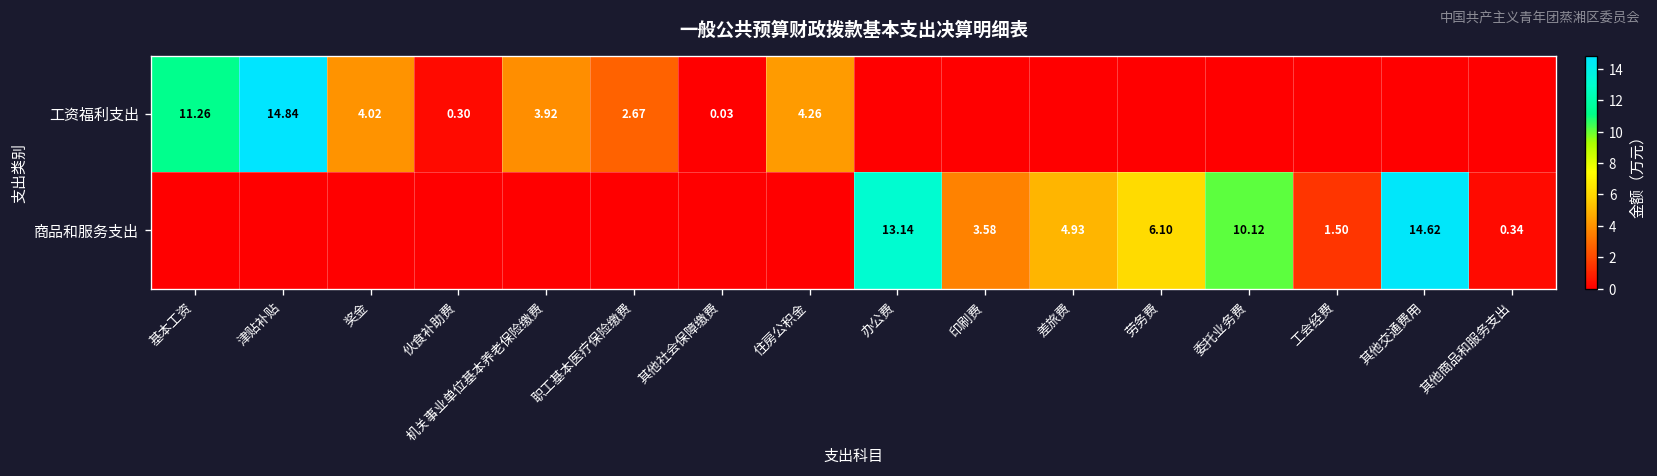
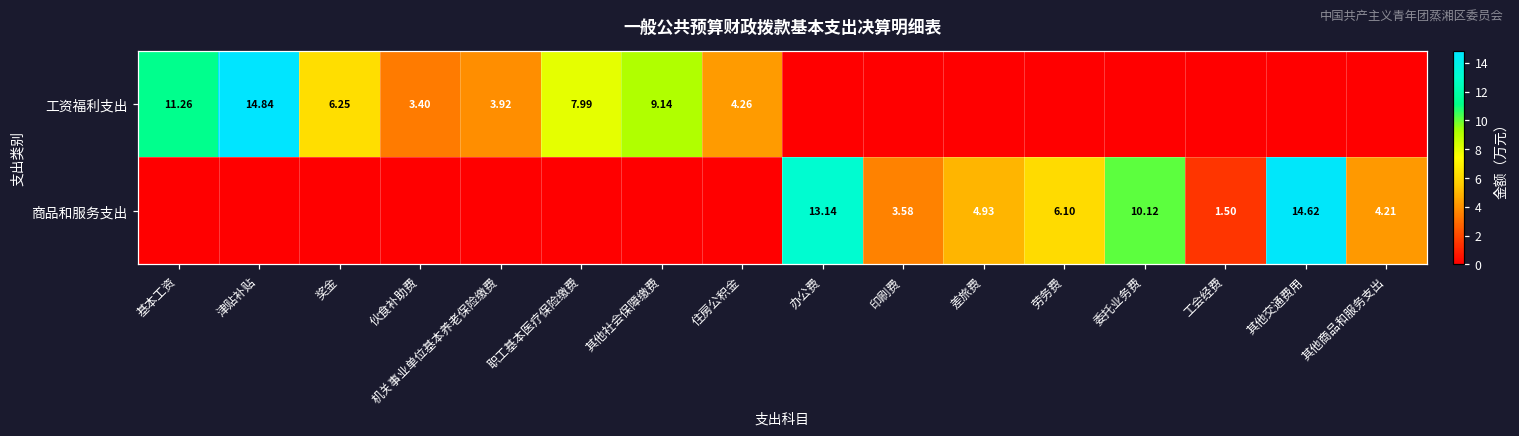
工资福利支出, 奖金: 4.02 -> 6.25
工资福利支出, 伙食补助费: 0.30 -> 3.40
工资福利支出, 职工基本医疗保险缴费: 2.67 -> 7.99
工资福利支出, 其他社会保障缴费: 0.03 -> 9.14
商品和服务支出, 其他商品和服务支出: 0.34 -> 4.21
